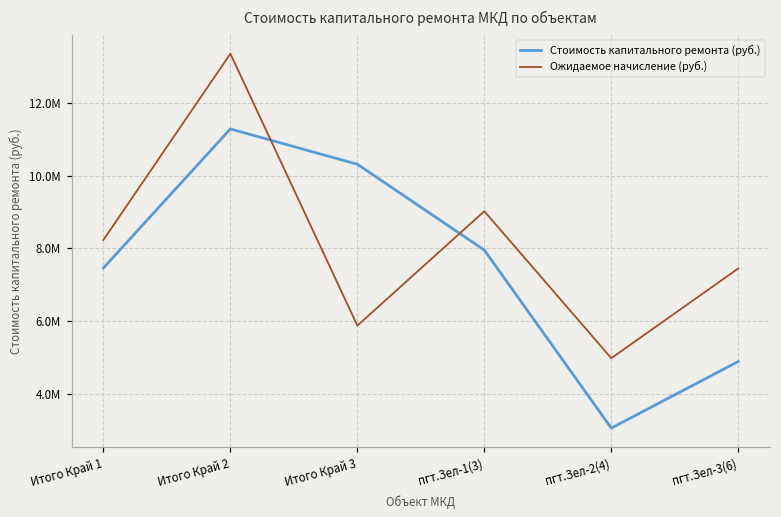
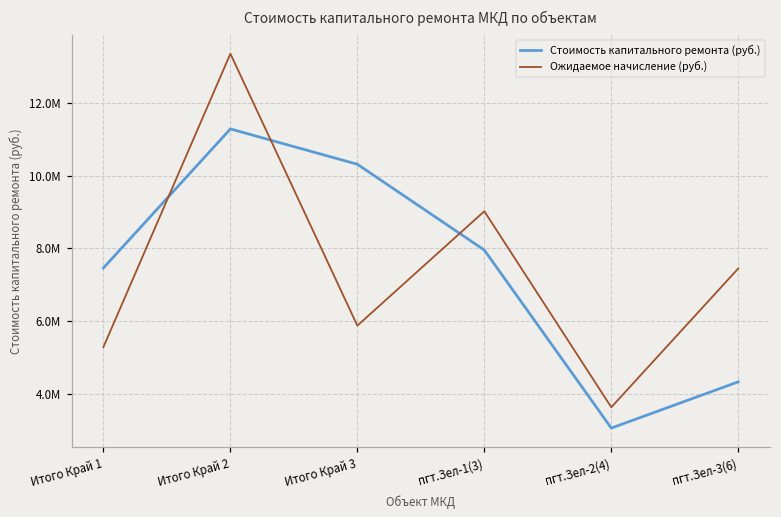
Ожидаемое начисление (руб.), Итого Край 1: 8200000 -> 5300000
Ожидаемое начисление (руб.), пгт.Зел-2(4): 5000000 -> 3600000
Стоимость капитального ремонта (руб.), пгт.Зел-3(6): 4900000 -> 4300000
